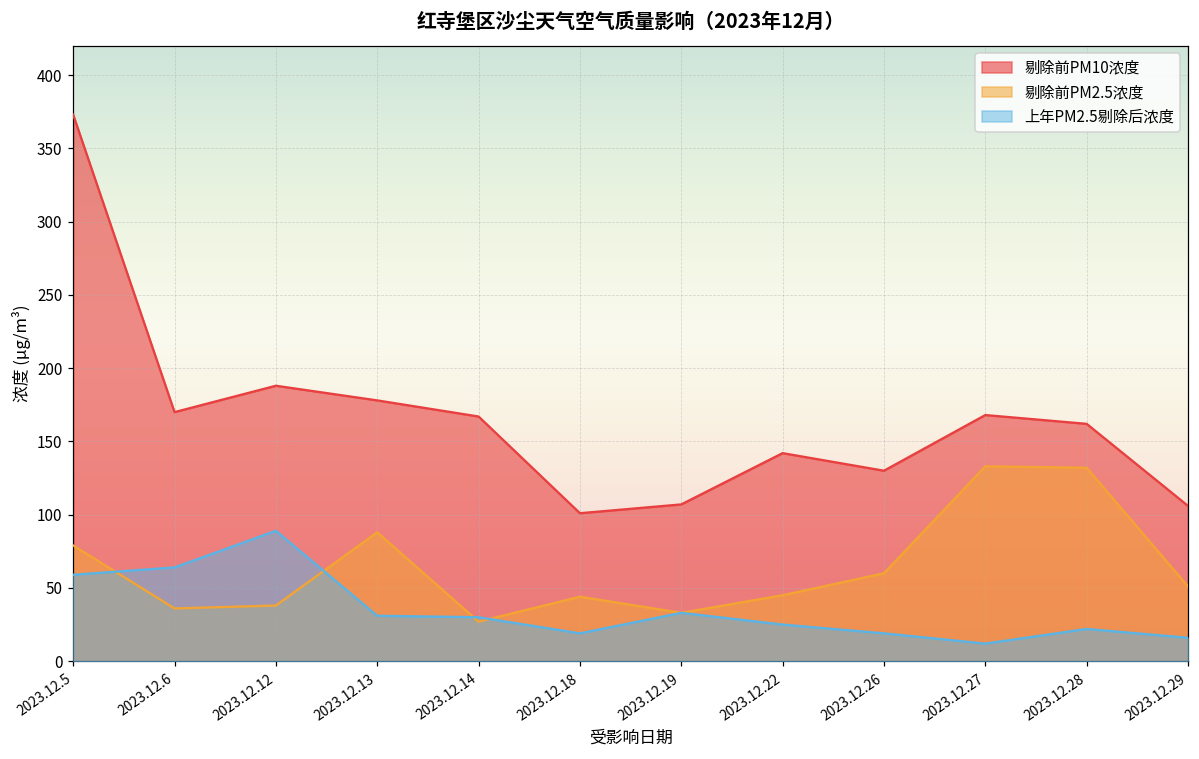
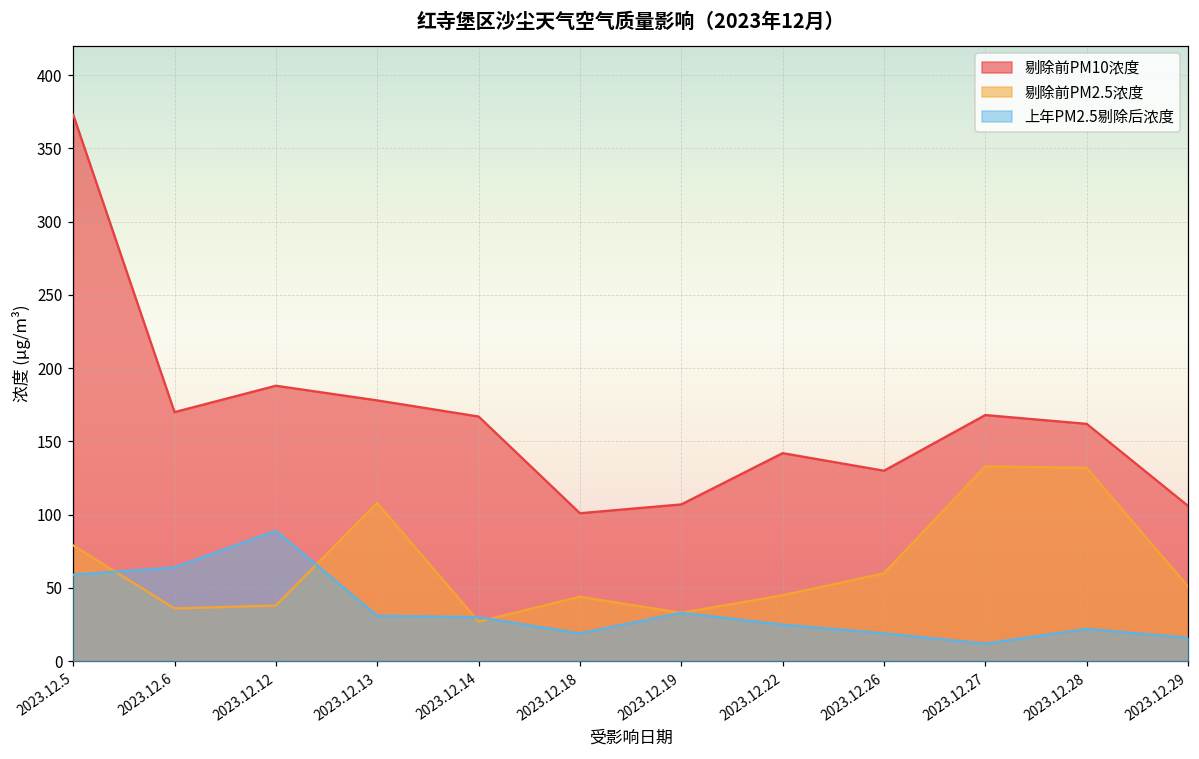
剔除前PM2.5浓度, 2023.12.13: 88 -> 108
